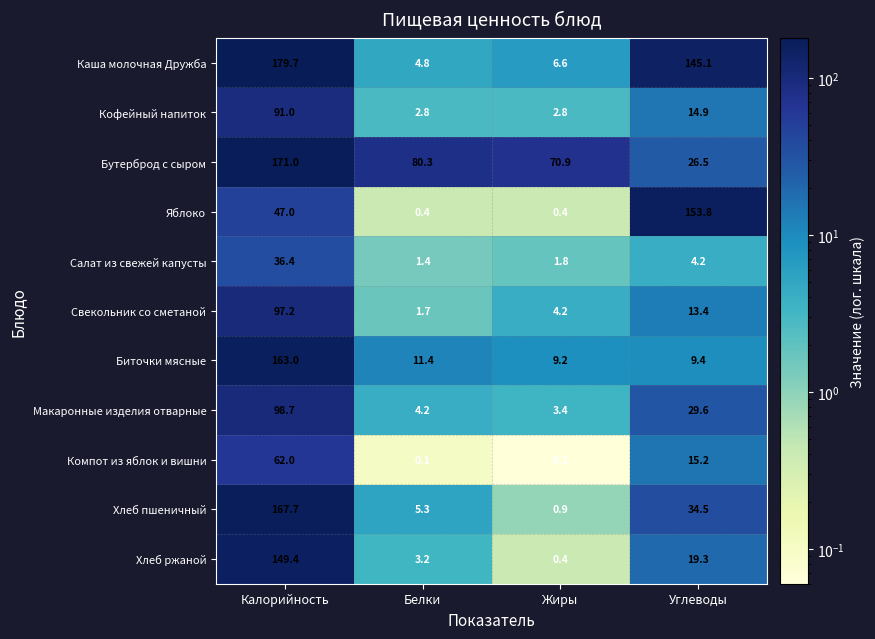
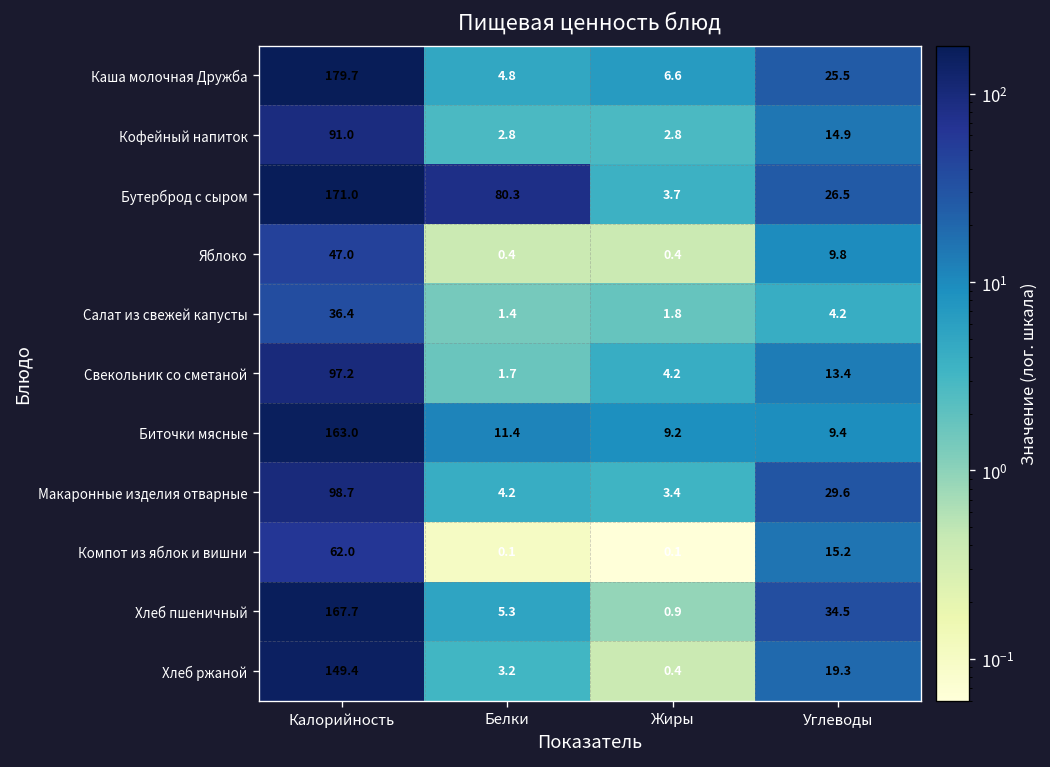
Каша молочная Дружба, Углеводы: 145.1 -> 25.5
Бутерброд с сыром, Жиры: 70.9 -> 3.7
Яблоко, Углеводы: 153.8 -> 9.8
